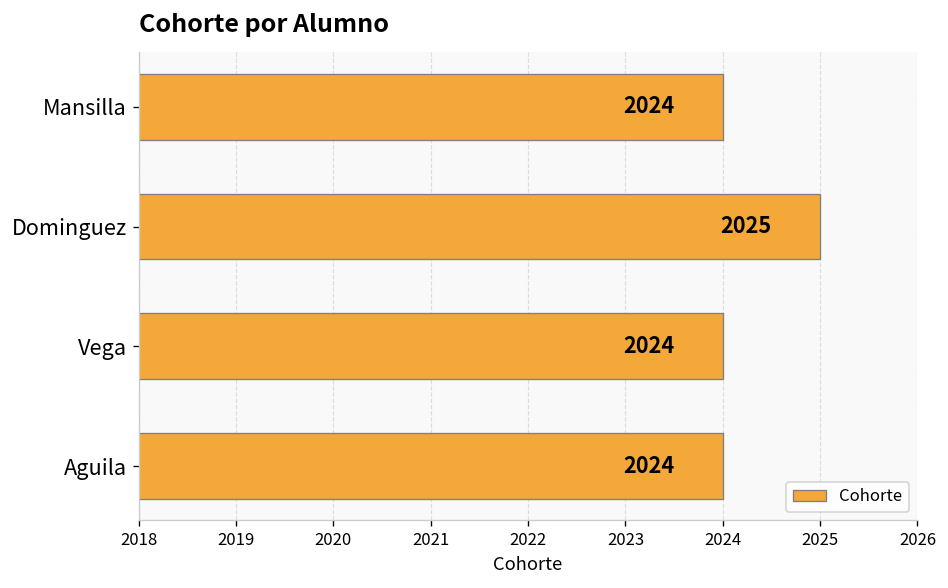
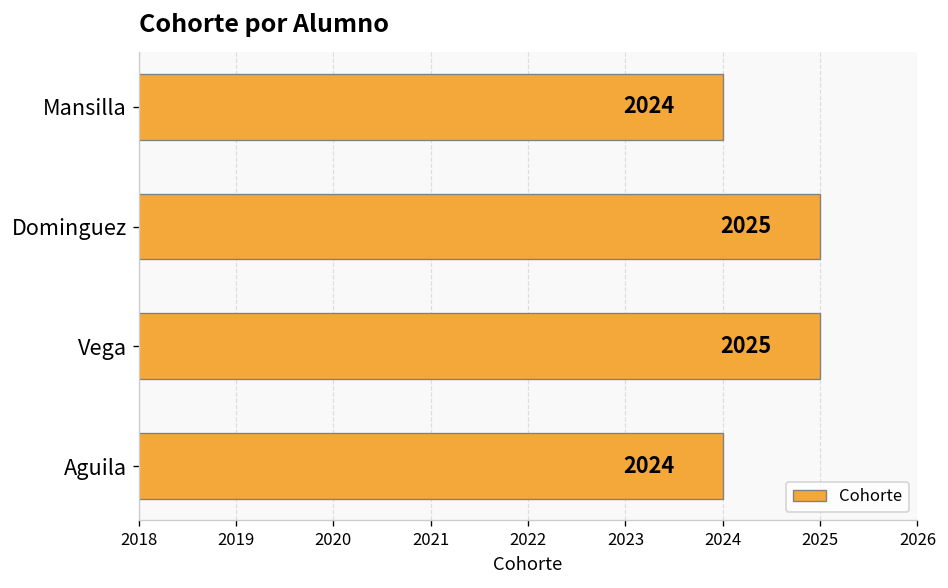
Vega: 2024 -> 2025
